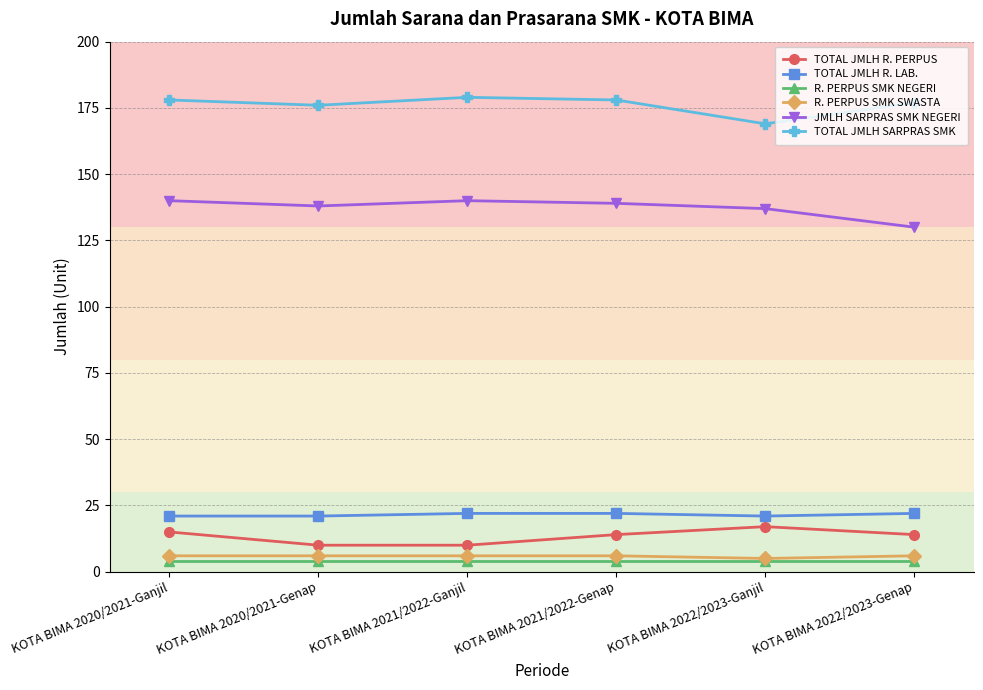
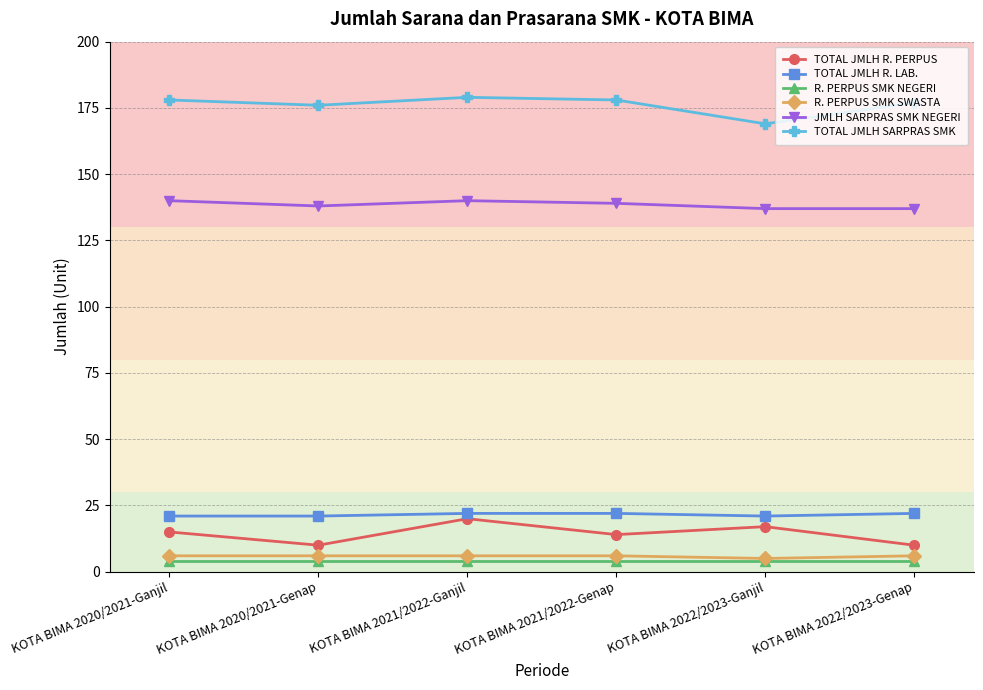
TOTAL JMLH R. PERPUS, KOTA BIMA 2021/2022-Ganjil: 10 -> 20
TOTAL JMLH R. PERPUS, KOTA BIMA 2022/2023-Genap: 14 -> 10
JMLH SARPRAS SMK NEGERI, KOTA BIMA 2022/2023-Genap: 130 -> 137
